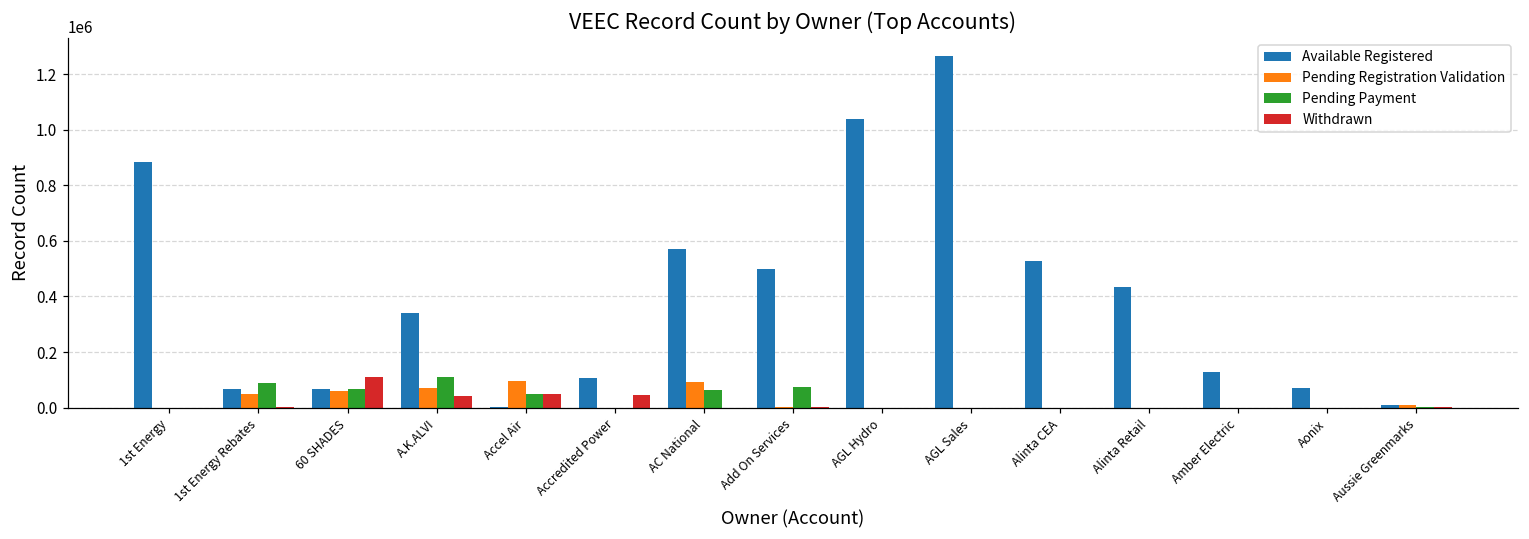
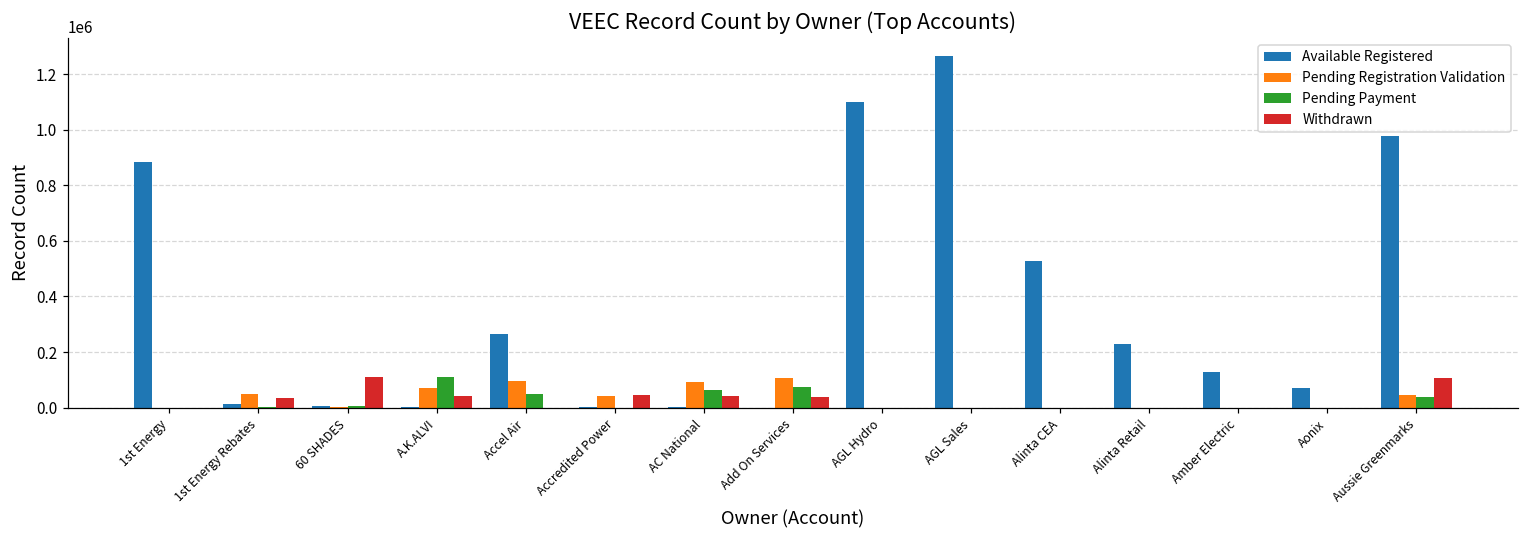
Available Registered, 1st Energy Rebates: 70000 -> 10000
Pending Payment, 1st Energy Rebates: 90000 -> 0
Withdrawn, 1st Energy Rebates: 0 -> 40000
Available Registered, 60 SHADES: 70000 -> 10000
Pending Registration Validation, 60 SHADES: 60000 -> 0
Pending Payment, 60 SHADES: 70000 -> 0
Available Registered, A.K.ALVI: 340000 -> 0
Available Registered, Accel Air: 0 -> 270000
Withdrawn, Accel Air: 50000 -> 0
Available Registered, Accredited Power: 110000 -> 0
Pending Registration Validation, Accredited Power: 0 -> 40000
Available Registered, AC National: 570000 -> 0
Withdrawn, AC National: 0 -> 40000
Available Registered, Add On Services: 500000 -> 0
Pending Registration Validation, Add On Services: 0 -> 110000
Withdrawn, Add On Services: 0 -> 40000
Available Registered, AGL Hydro: 1040000 -> 1100000
Available Registered, Alinta Retail: 430000 -> 230000
Available Registered, Aussie Greenmarks: 10000 -> 980000
Pending Registration Validation, Aussie Greenmarks: 10000 -> 40000
Pending Payment, Aussie Greenmarks: 0 -> 40000
Withdrawn, Aussie Greenmarks: 0 -> 110000
